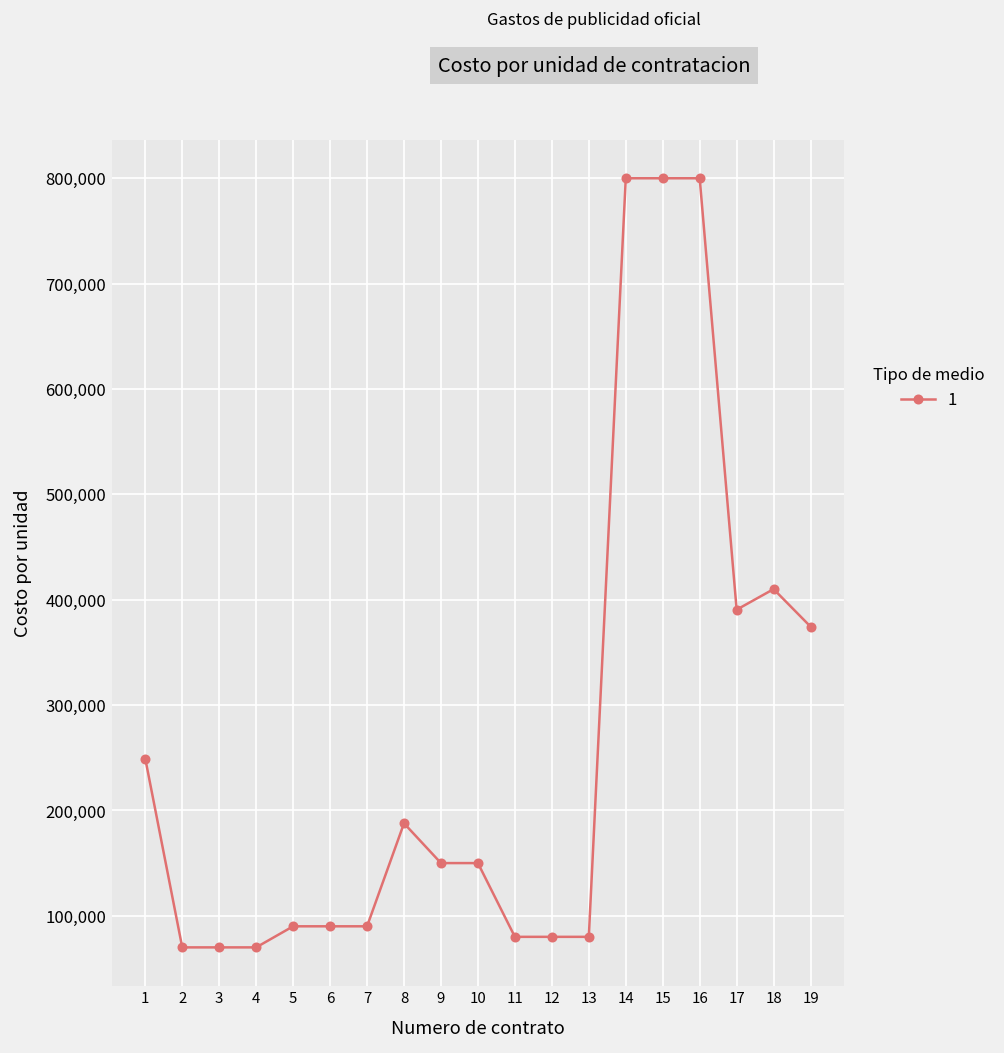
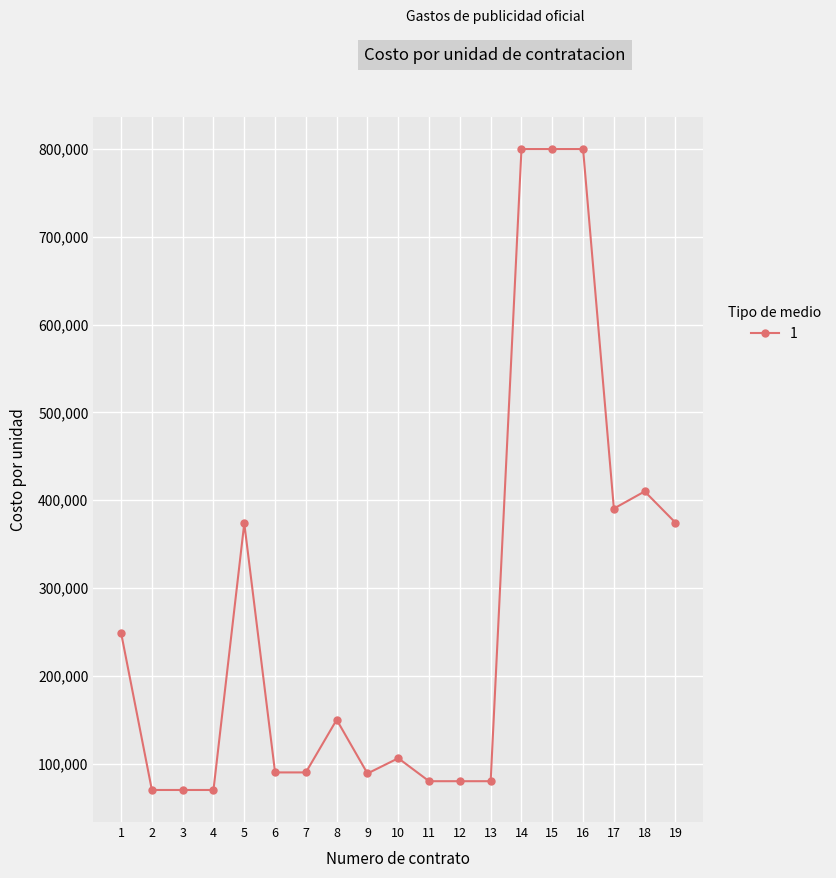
5: 90,000 -> 370,000
8: 190,000 -> 150,000
9: 150,000 -> 90,000
10: 150,000 -> 110,000
